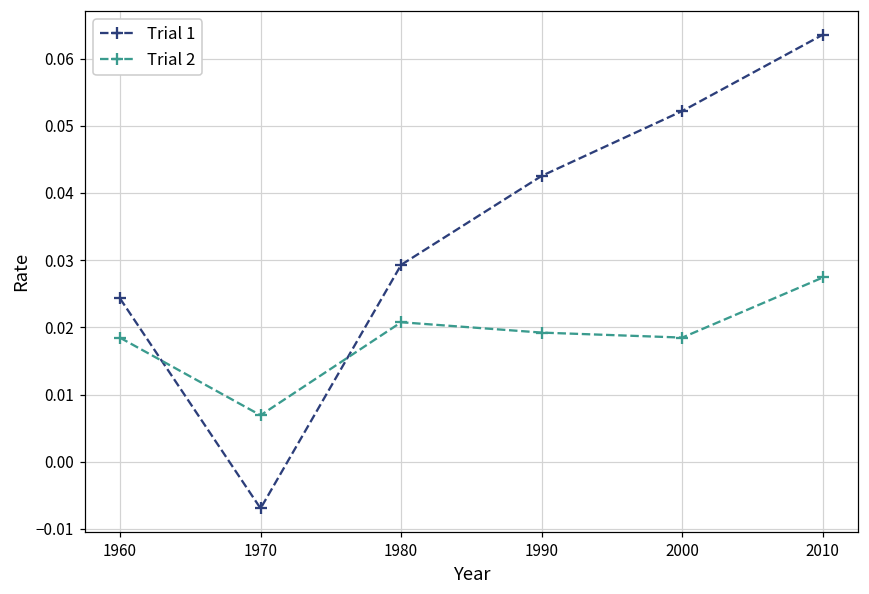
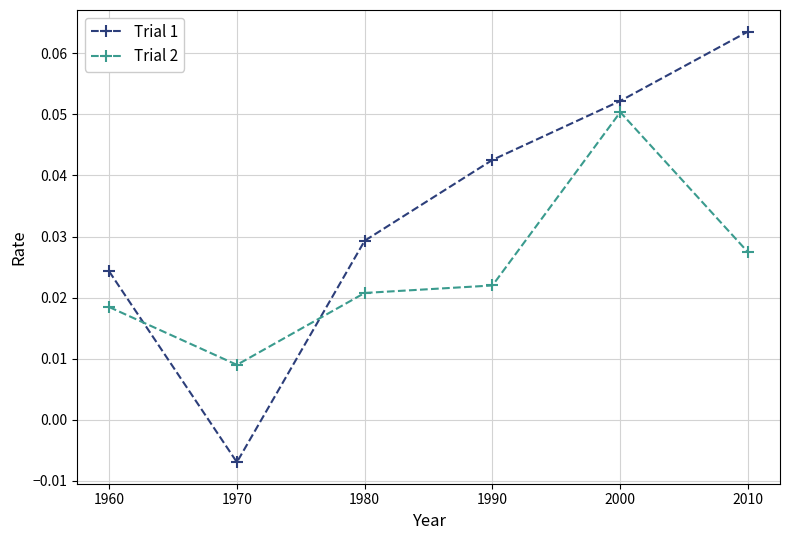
Trial 2, 1970: 0.007 -> 0.009
Trial 2, 1990: 0.019 -> 0.022
Trial 2, 2000: 0.018 -> 0.050
